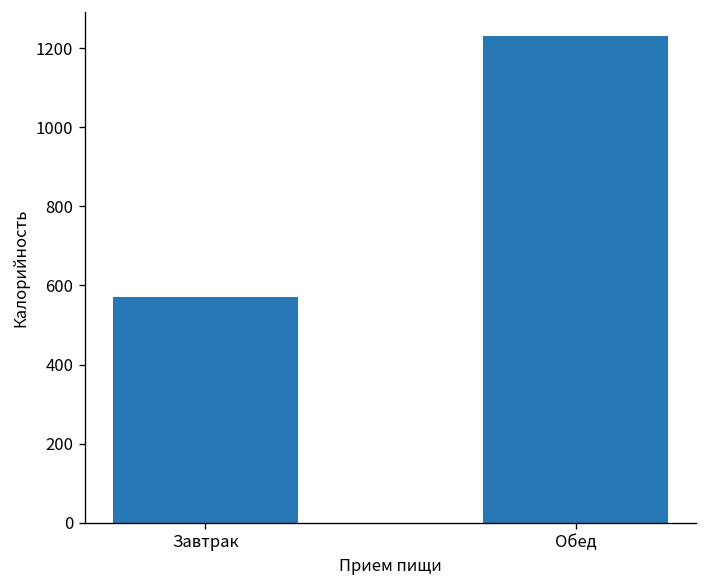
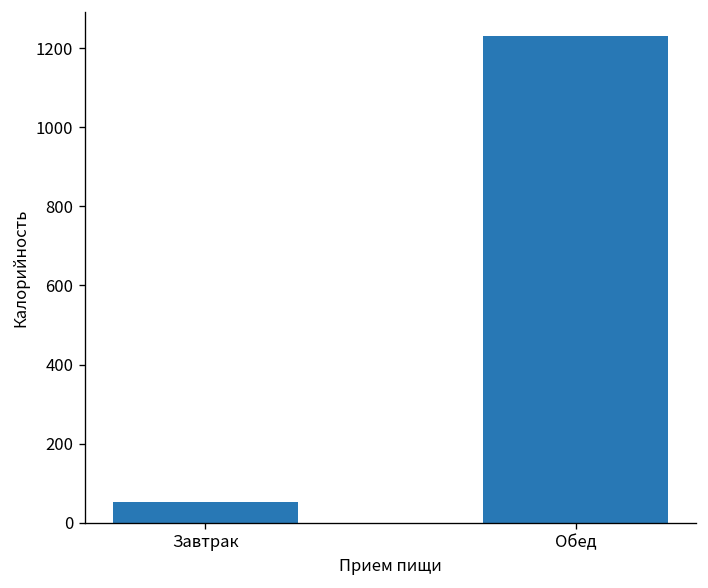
Завтрак: 570 -> 50
